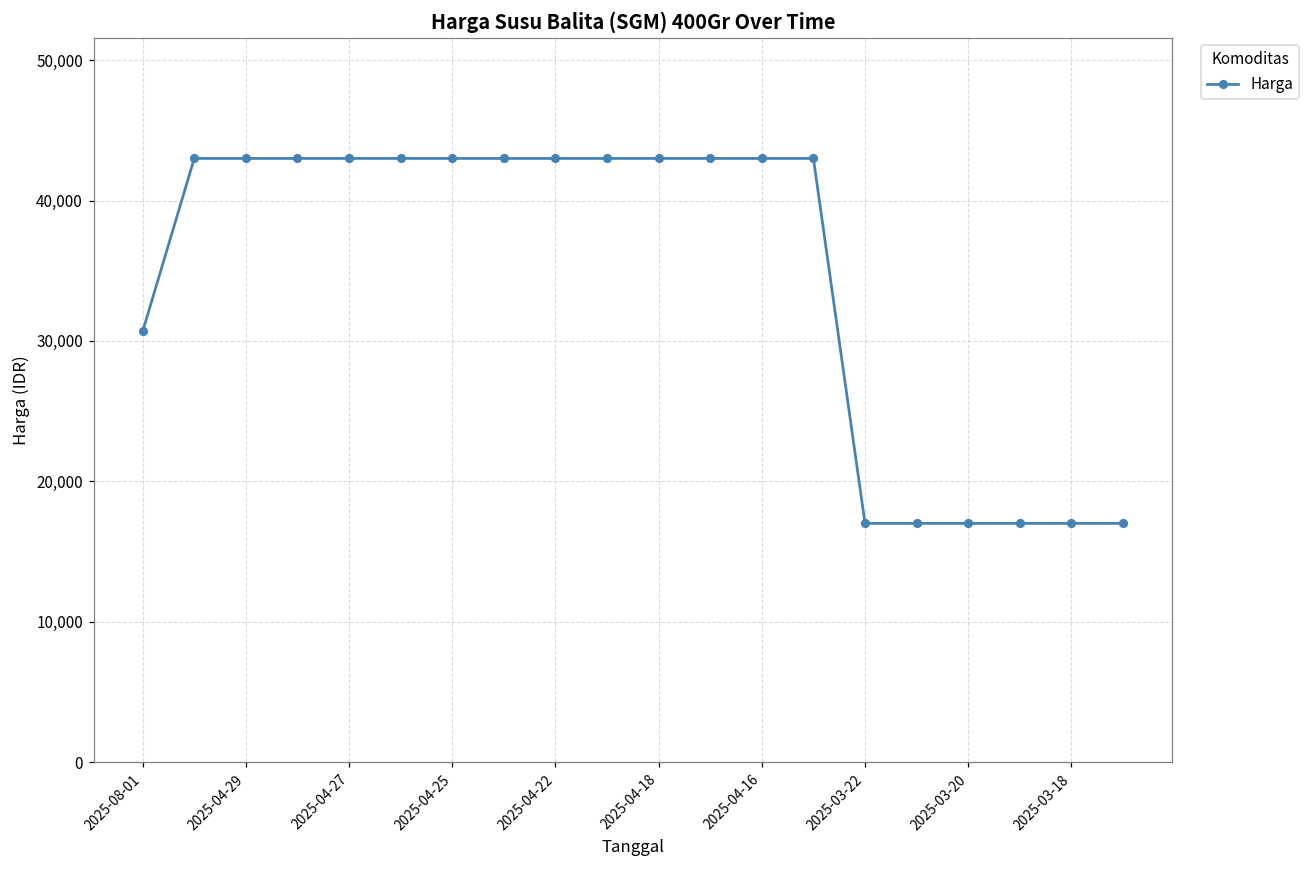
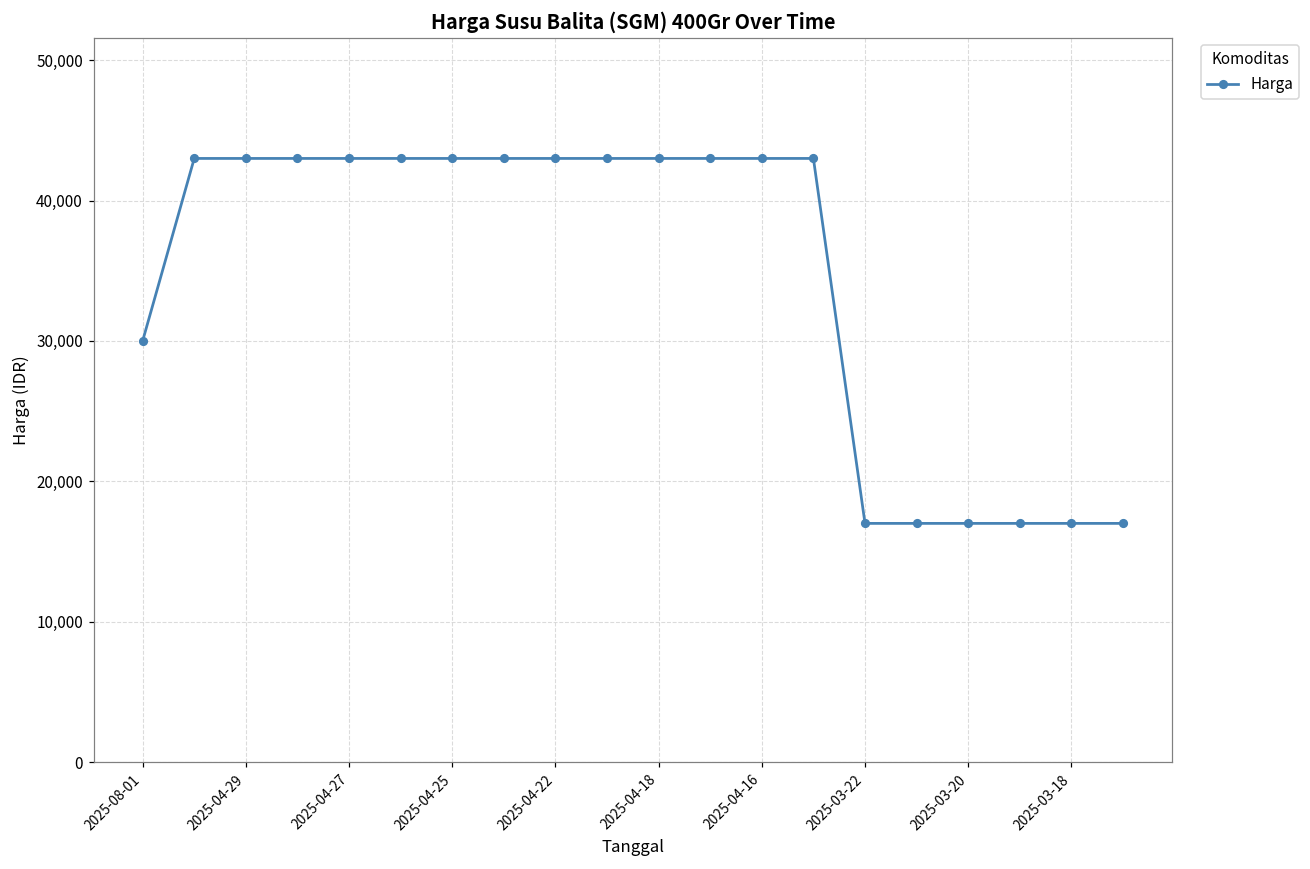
2025-08-01: 30,700 -> 30,000
